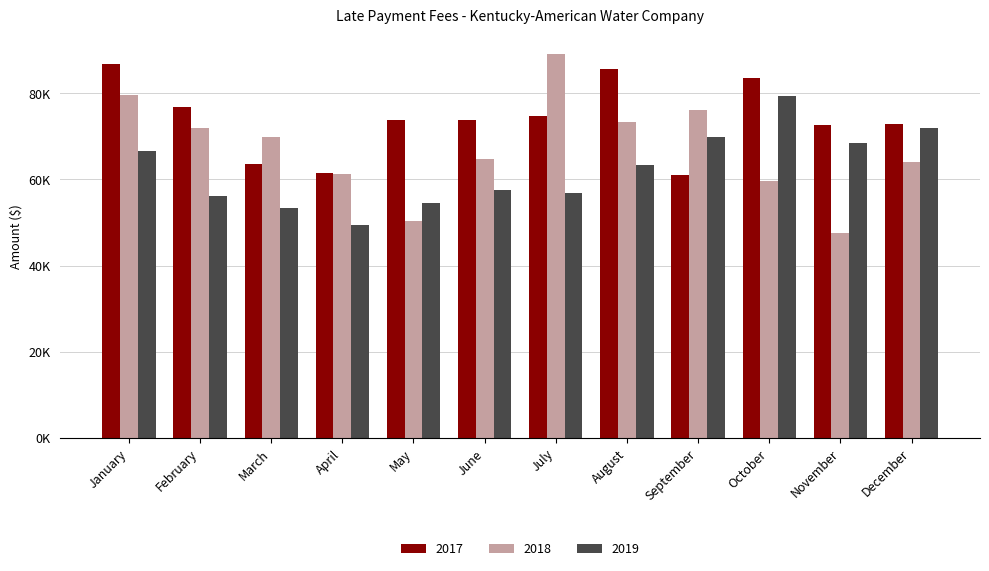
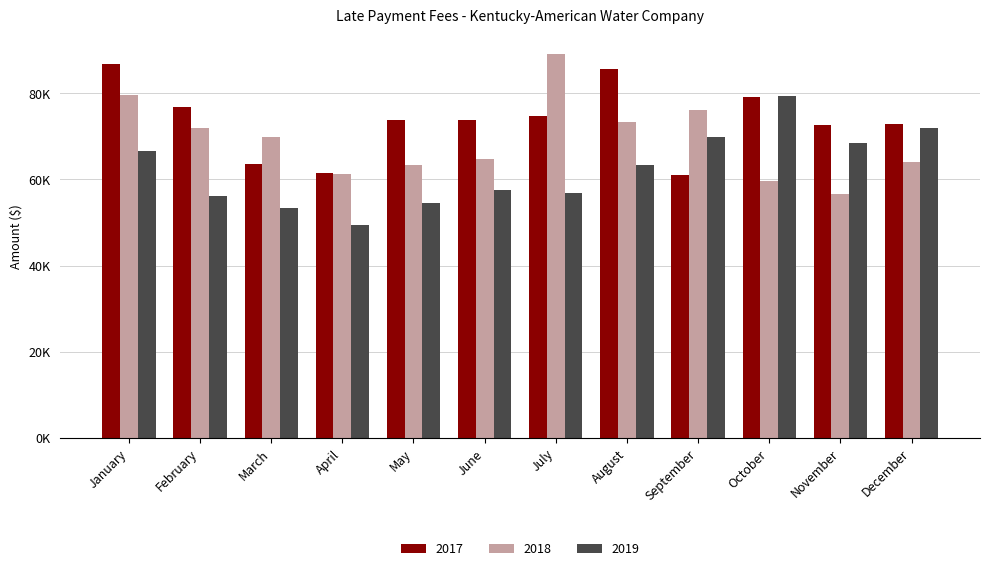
2018, May: 50000 -> 63000
2017, October: 84000 -> 79000
2018, November: 48000 -> 57000
